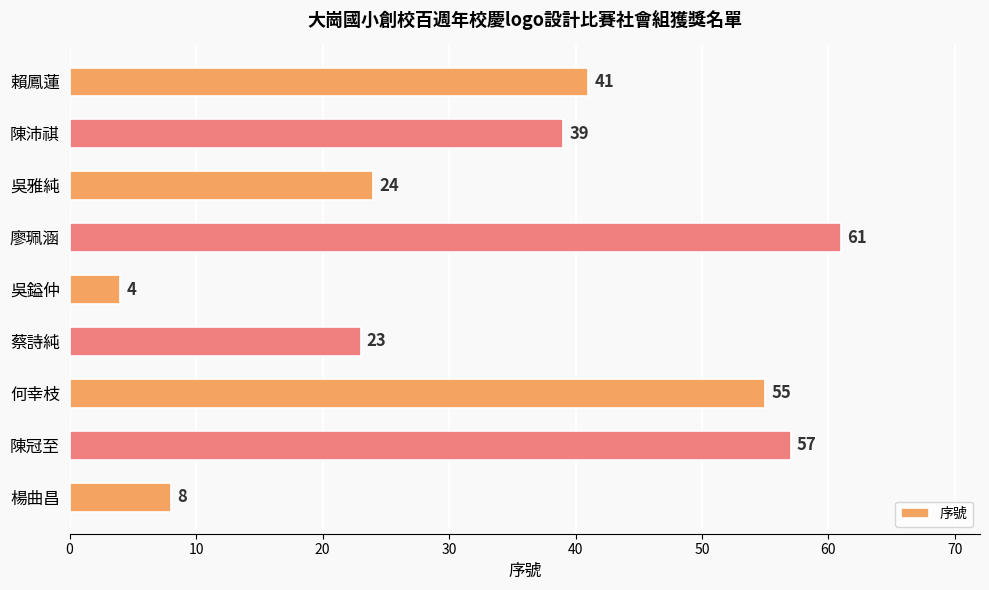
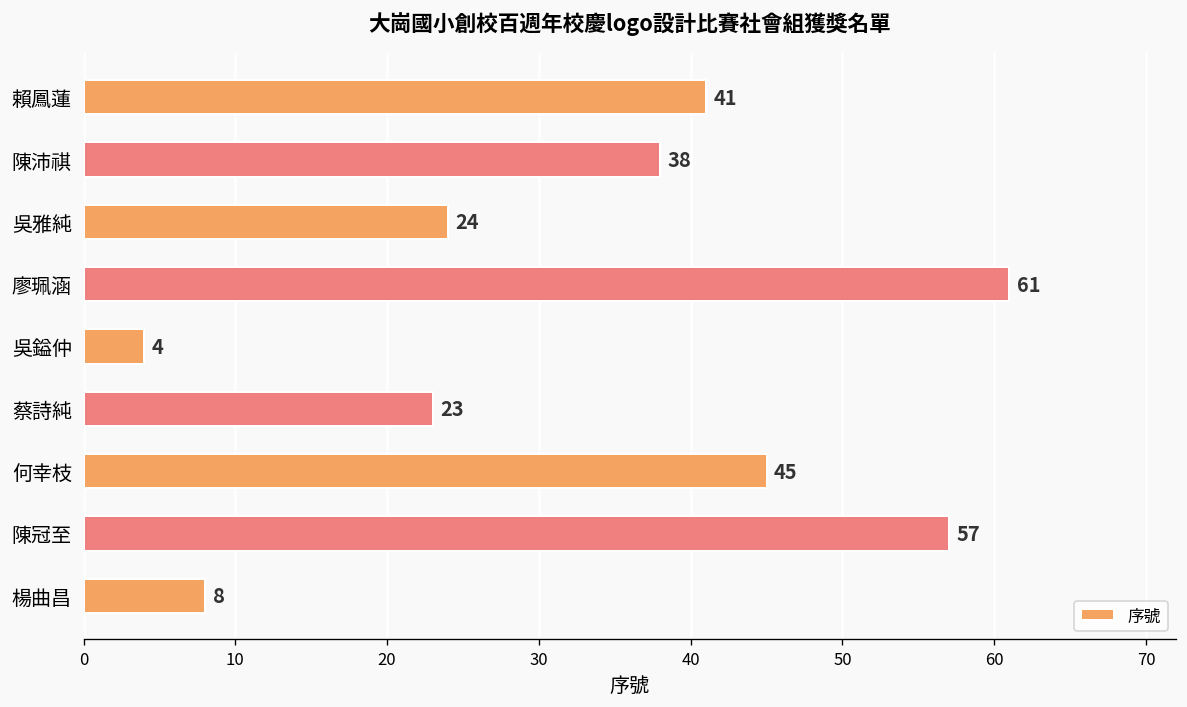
陳沛祺: 39 -> 38
何幸枝: 55 -> 45
